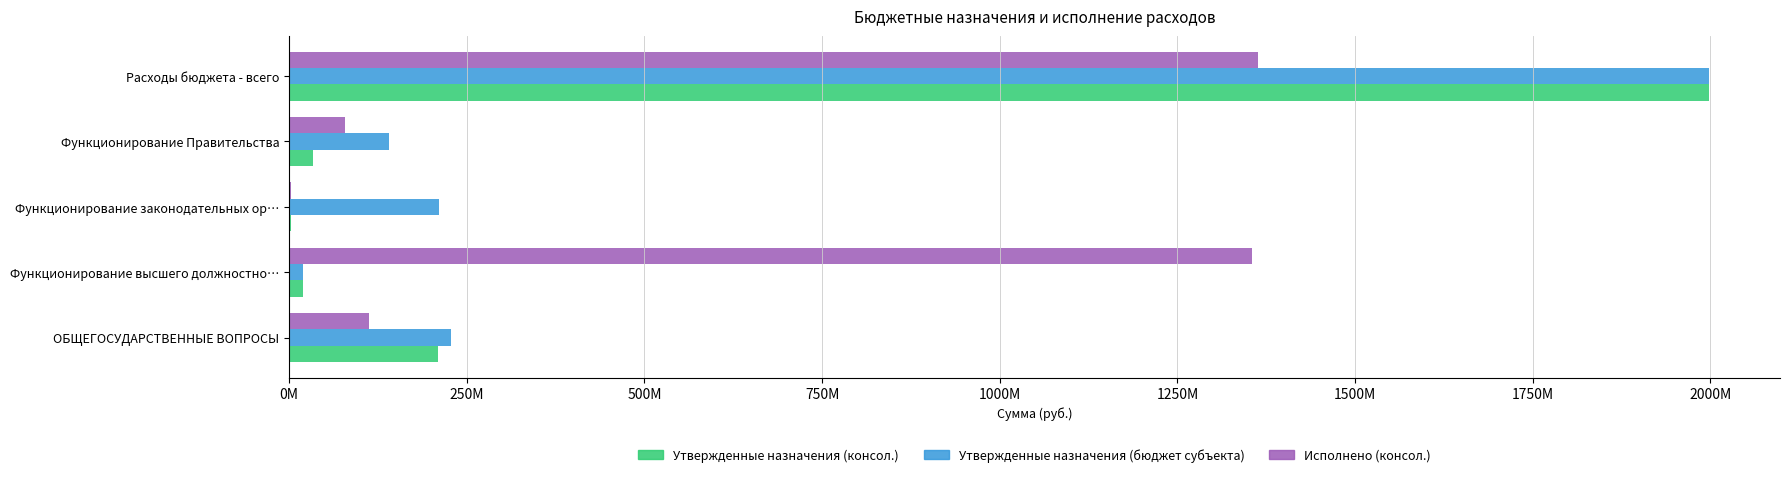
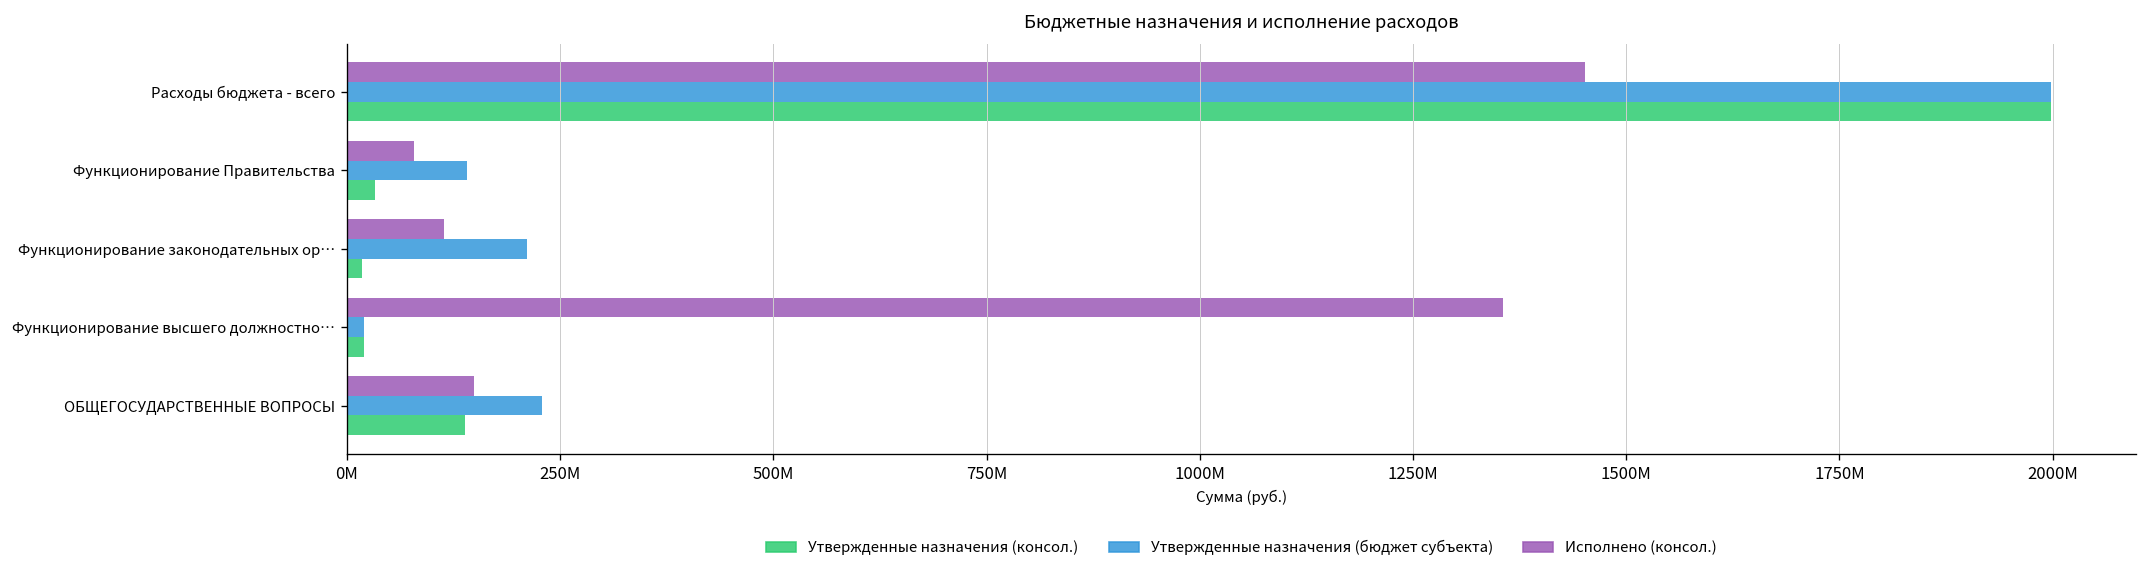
Исполнено (консол.), Расходы бюджета - всего: 1360000000 -> 1450000000
Исполнено (консол.), Функционирование законодательных ор…: 0 -> 110000000
Утвержденные назначения (консол.), Функционирование законодательных ор…: 0 -> 20000000
Исполнено (консол.), ОБЩЕГОСУДАРСТВЕННЫЕ ВОПРОСЫ: 110000000 -> 150000000
Утвержденные назначения (консол.), ОБЩЕГОСУДАРСТВЕННЫЕ ВОПРОСЫ: 210000000 -> 140000000
